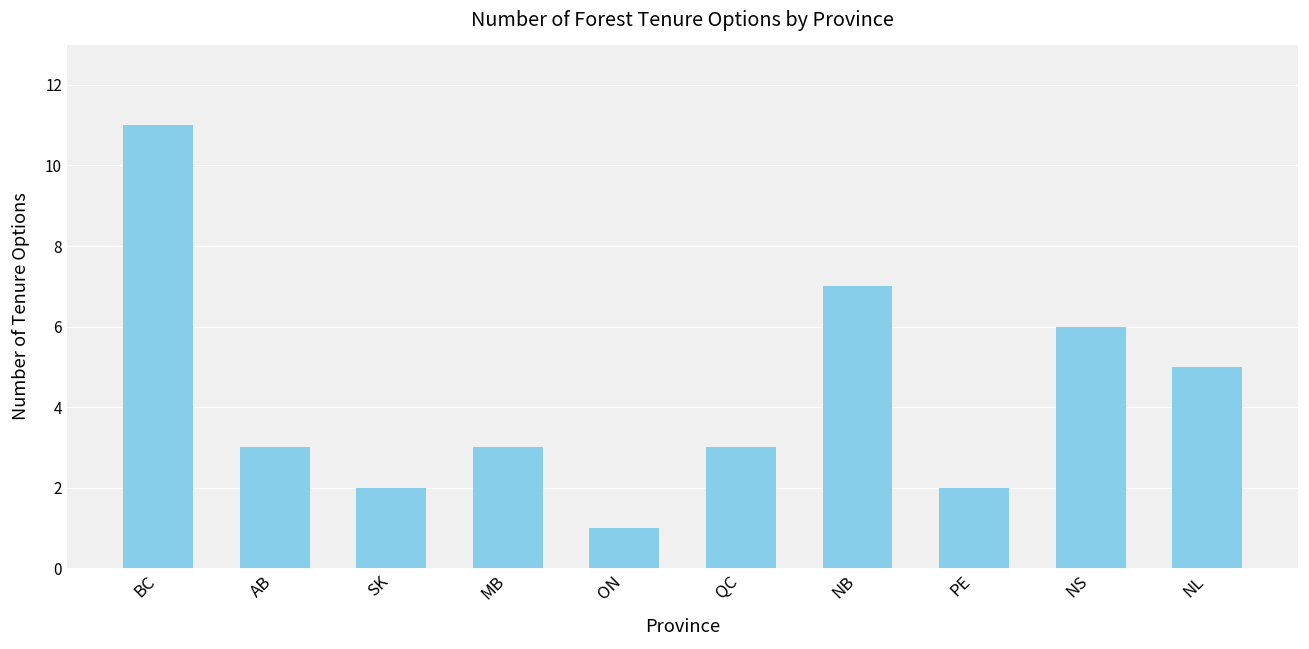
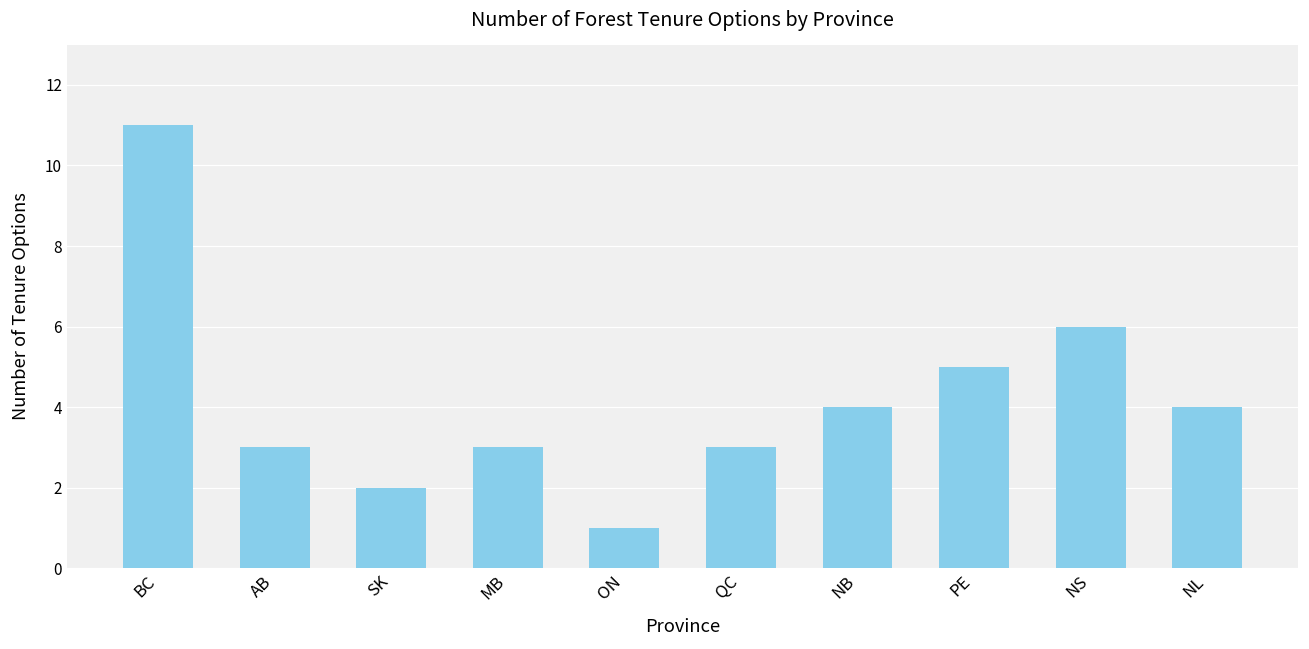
NB: 7 -> 4
PE: 2 -> 5
NL: 5 -> 4
